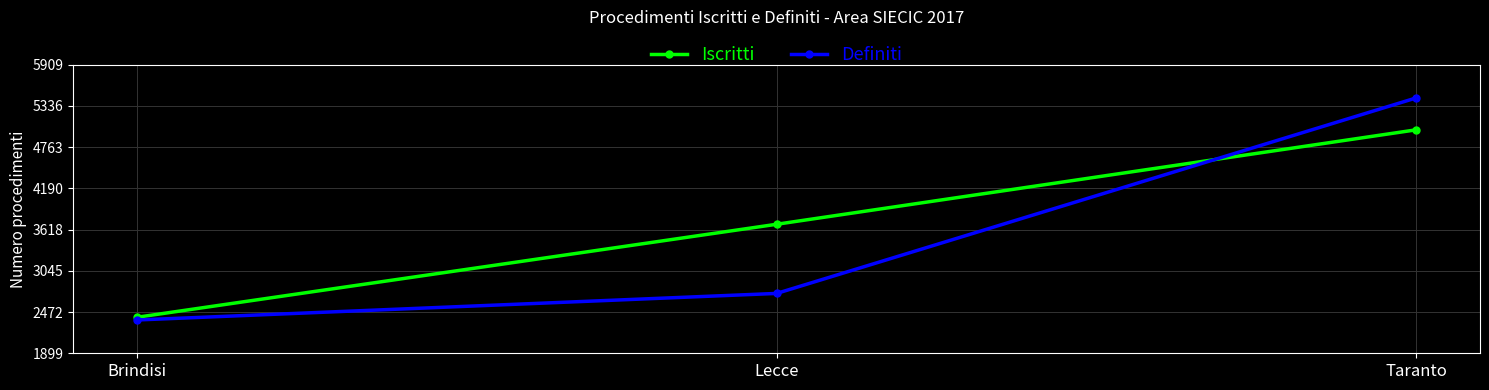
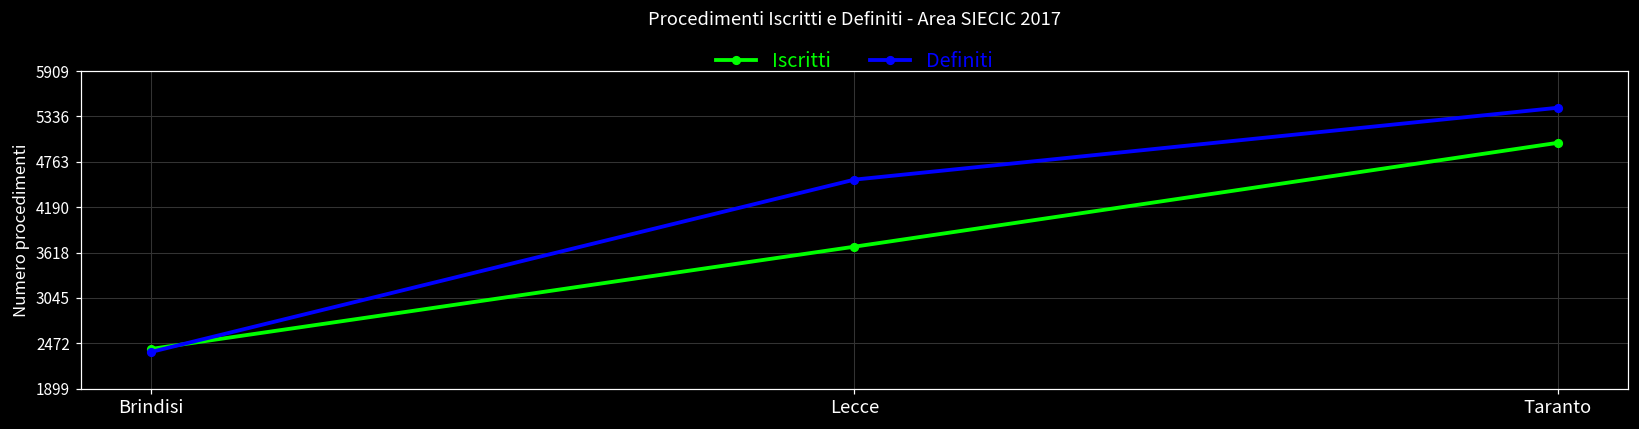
Definiti, Lecce: 2700 -> 4500
